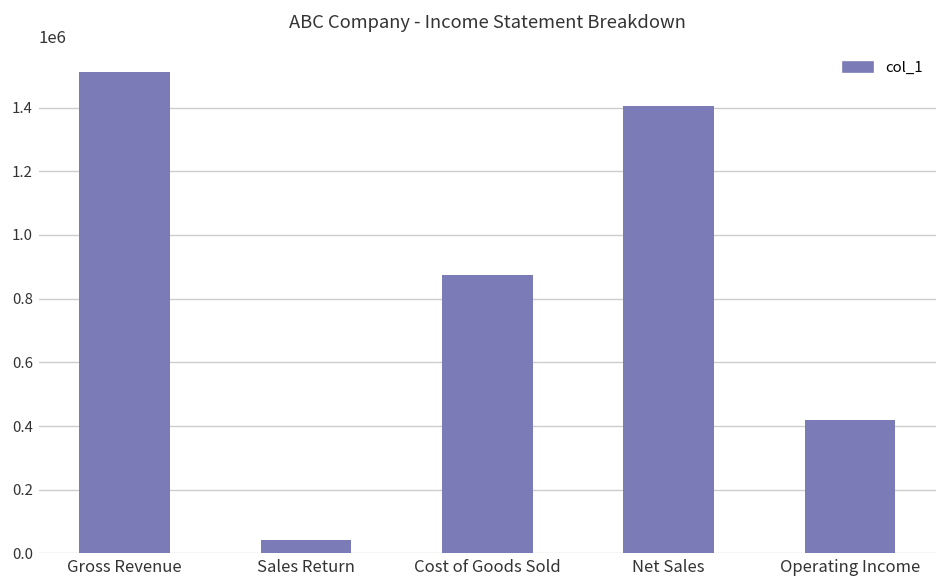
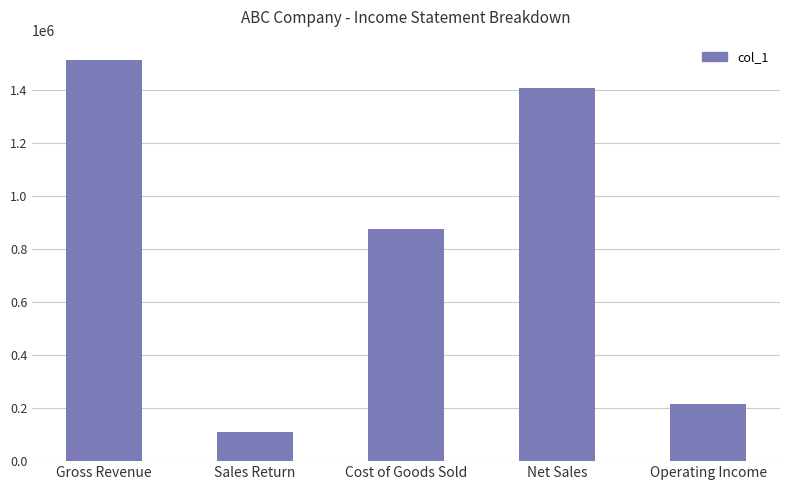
Sales Return: 40000 -> 110000
Operating Income: 420000 -> 220000
